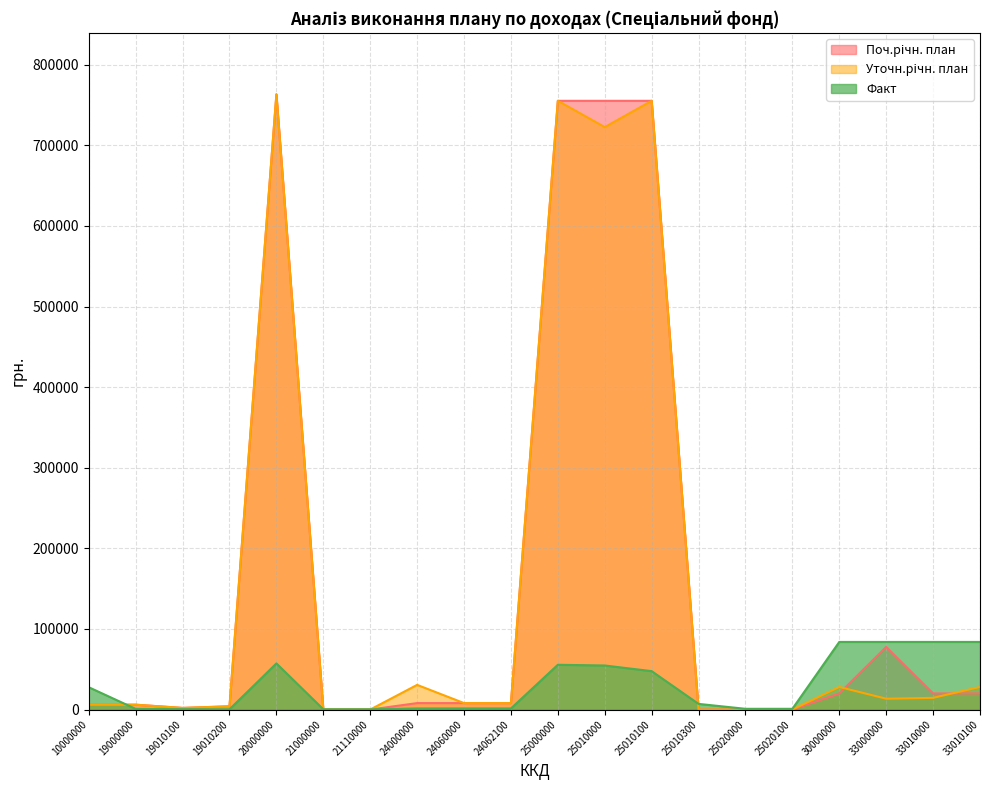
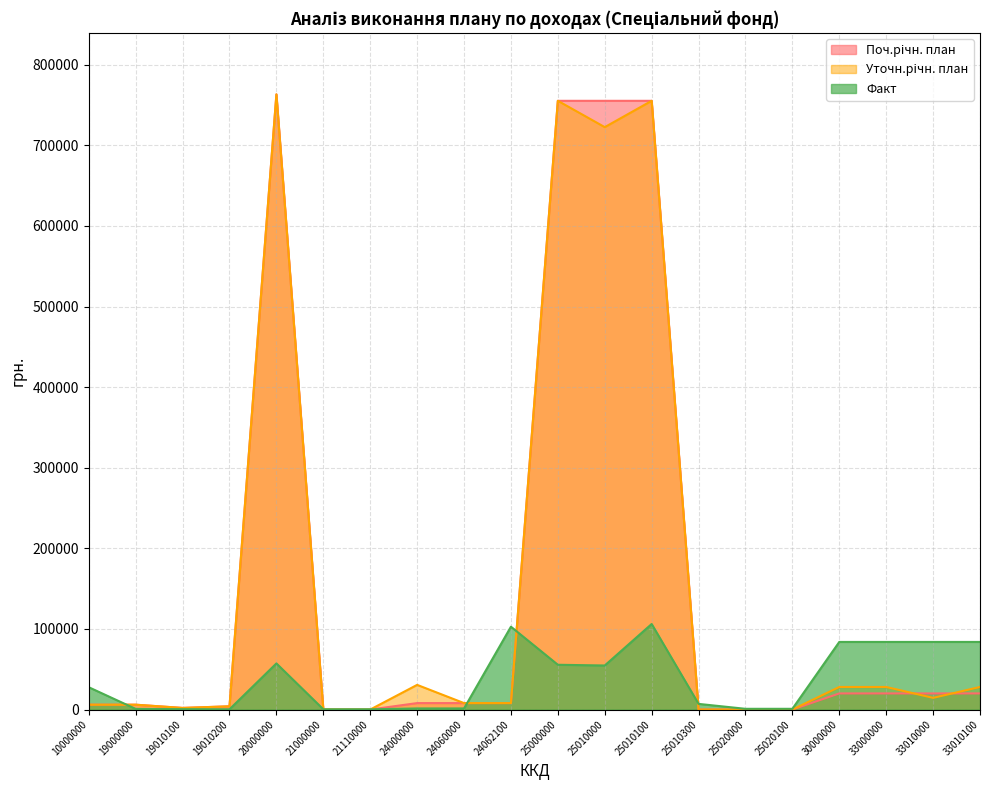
Факт, 24062100: 0 -> 100000
Факт, 25010100: 50000 -> 110000
Поч.річн. план, 33000000: 80000 -> 20000
Уточн.річн. план, 33000000: 10000 -> 30000
